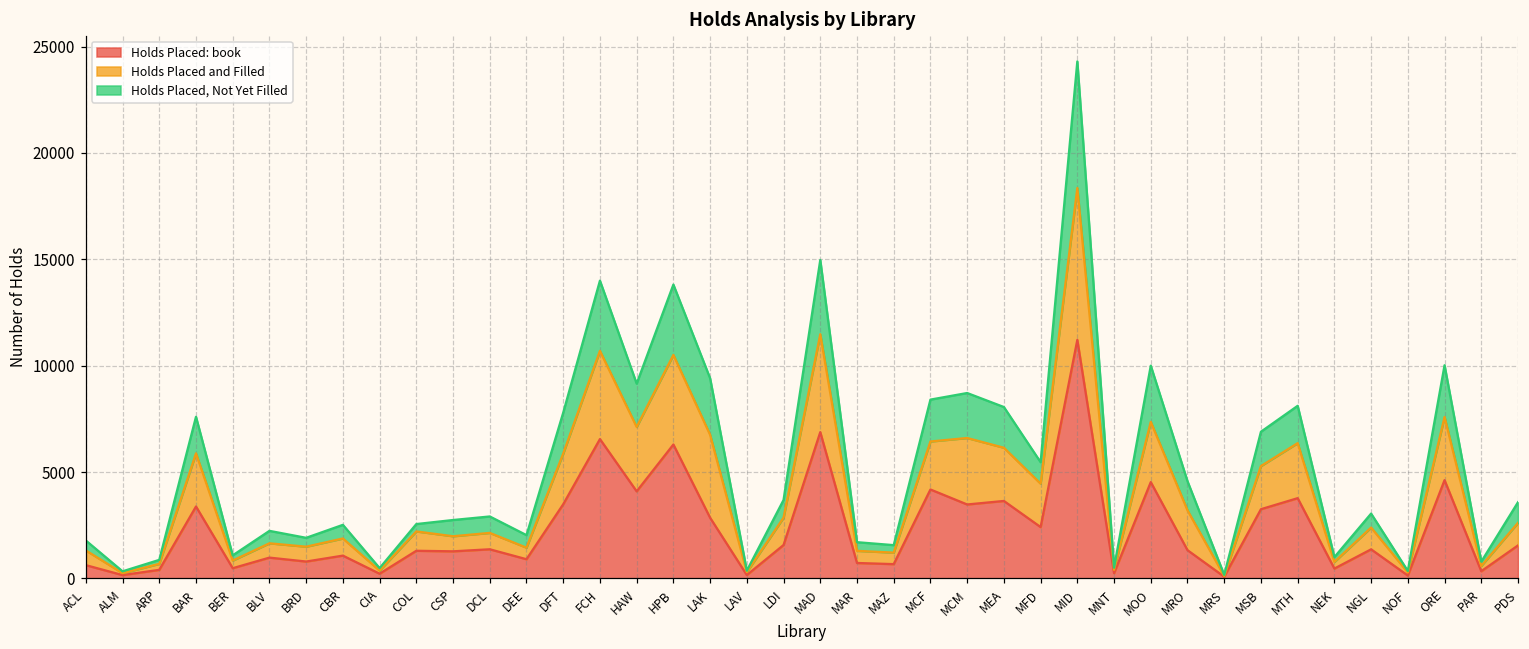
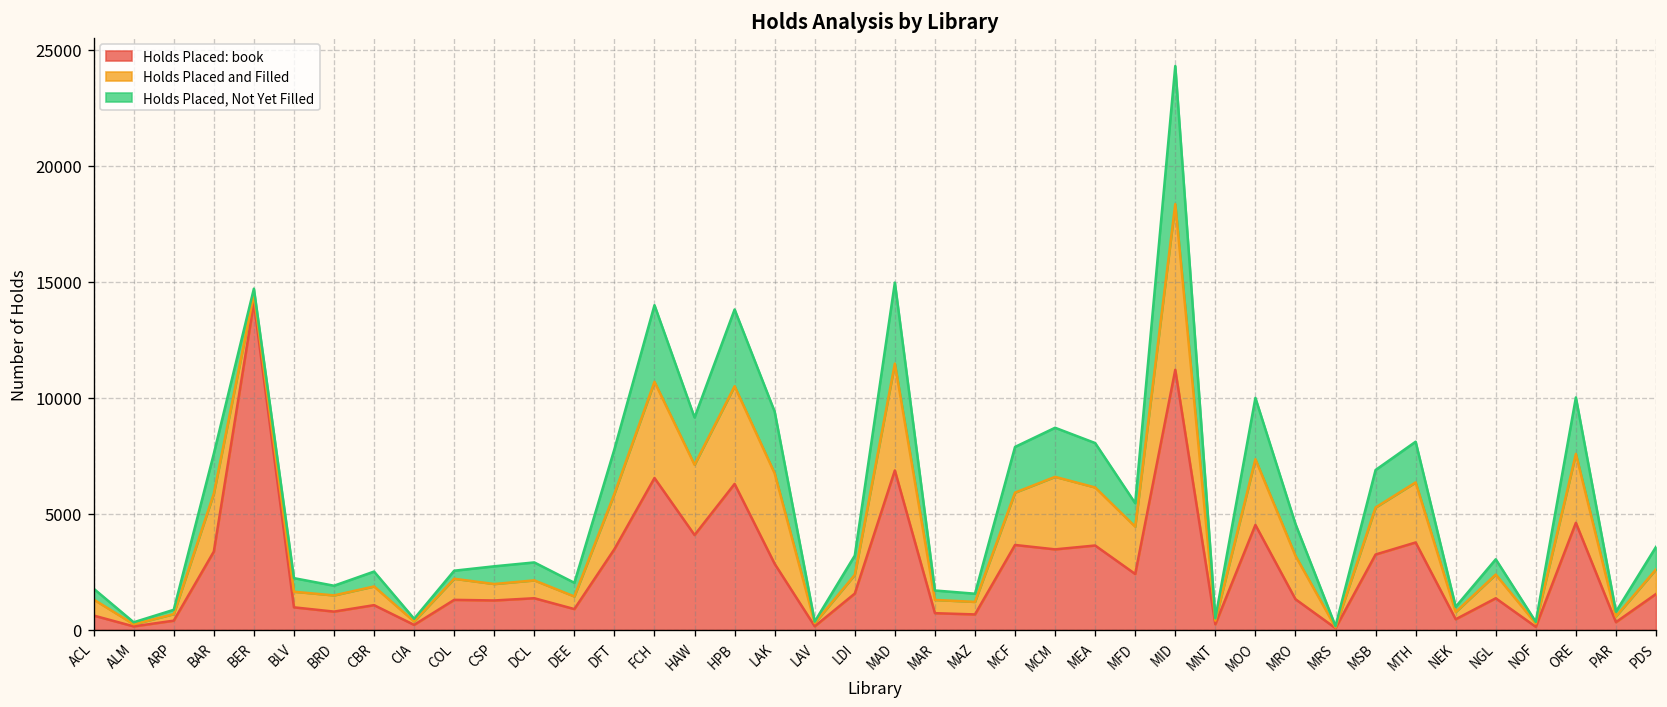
Holds Placed: book, BER: 500 -> 14100
Holds Placed and Filled, LDI: 1300 -> 800
Holds Placed: book, MCF: 4200 -> 3700
